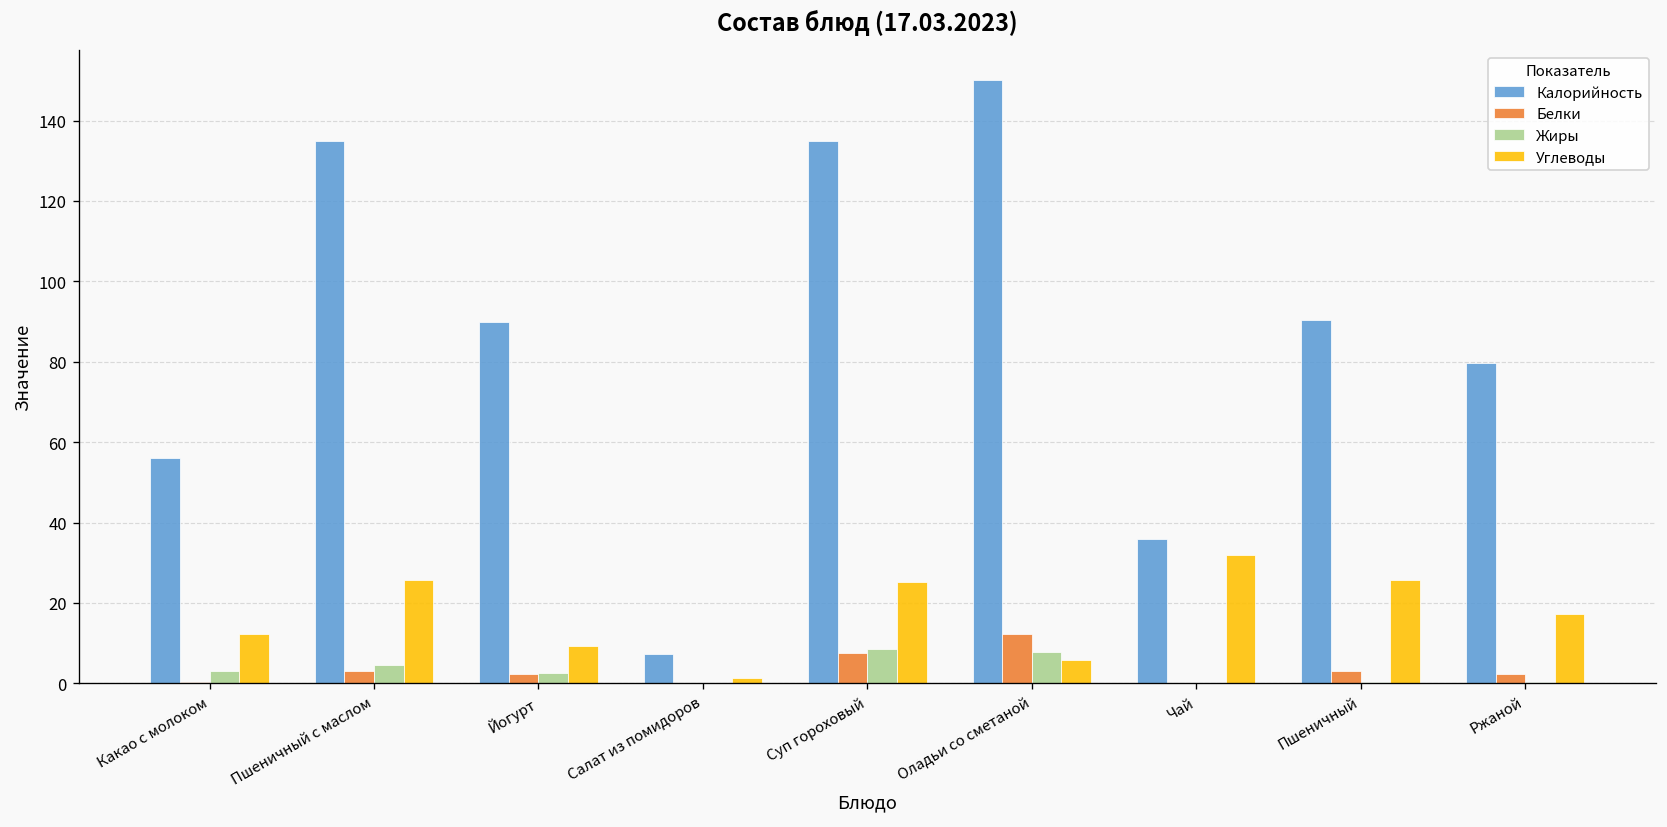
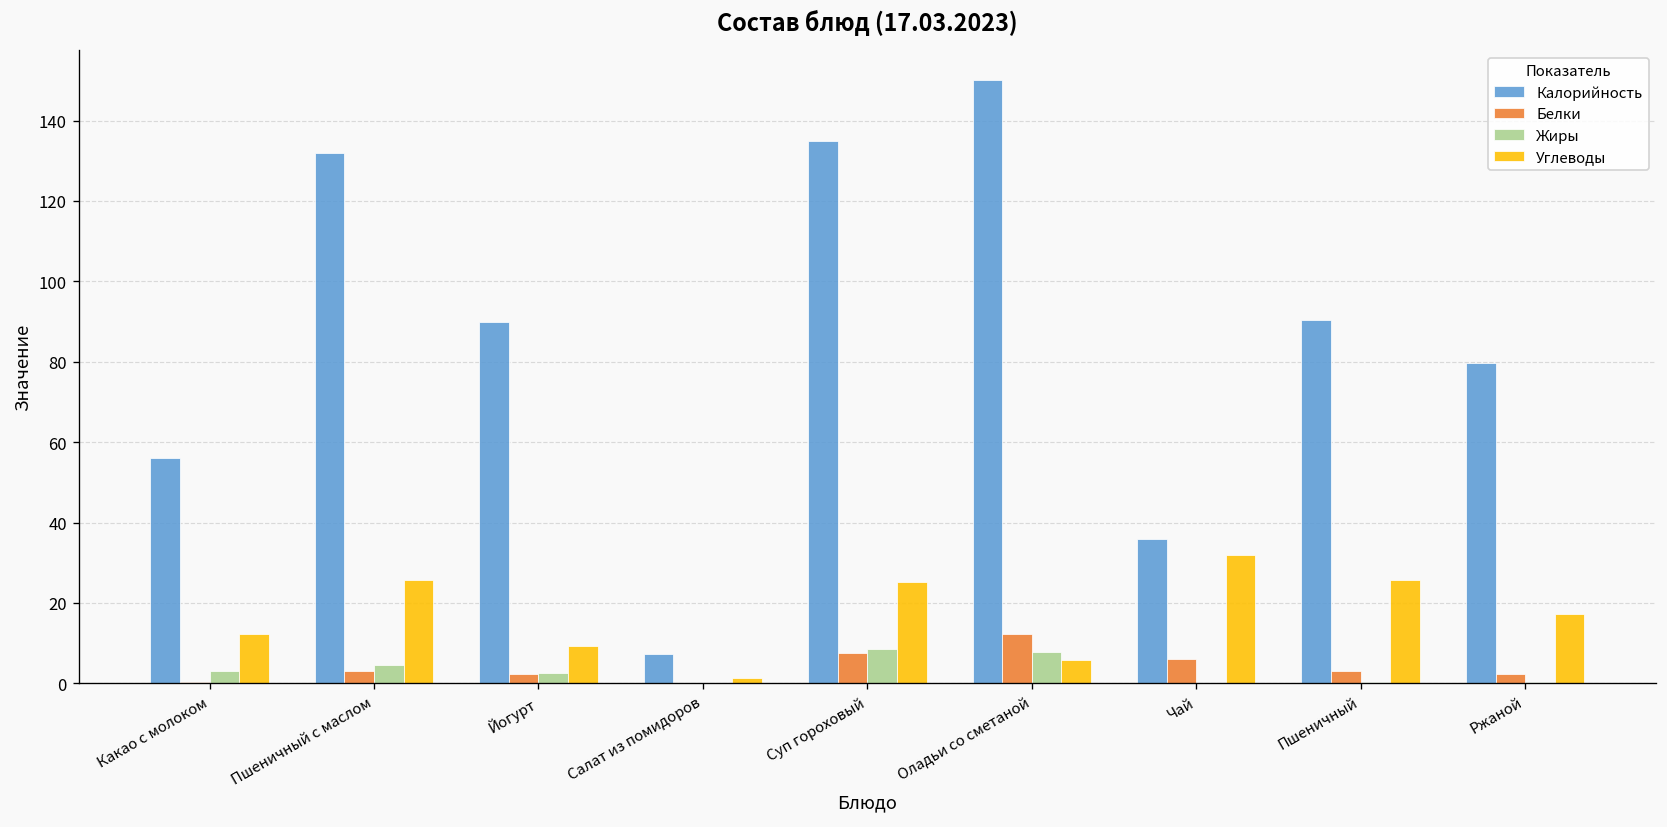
Калорийность, Пшеничный с маслом: 135 -> 132
Белки, Чай: 0 -> 6
